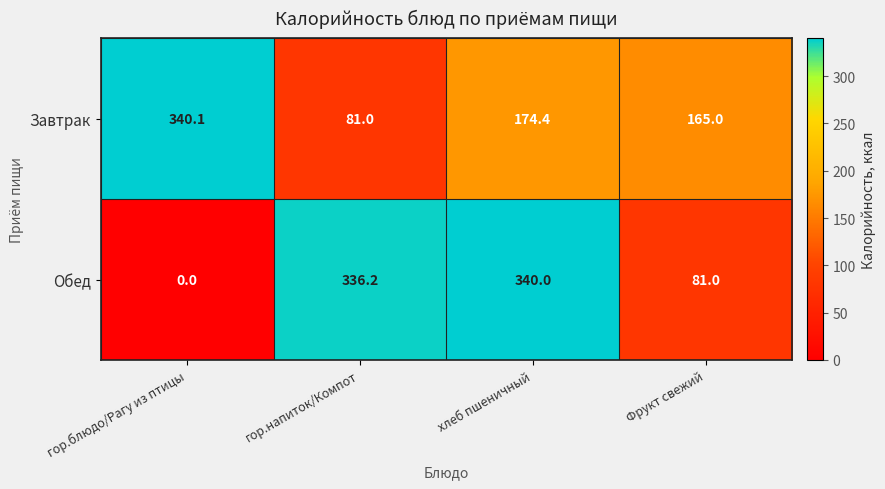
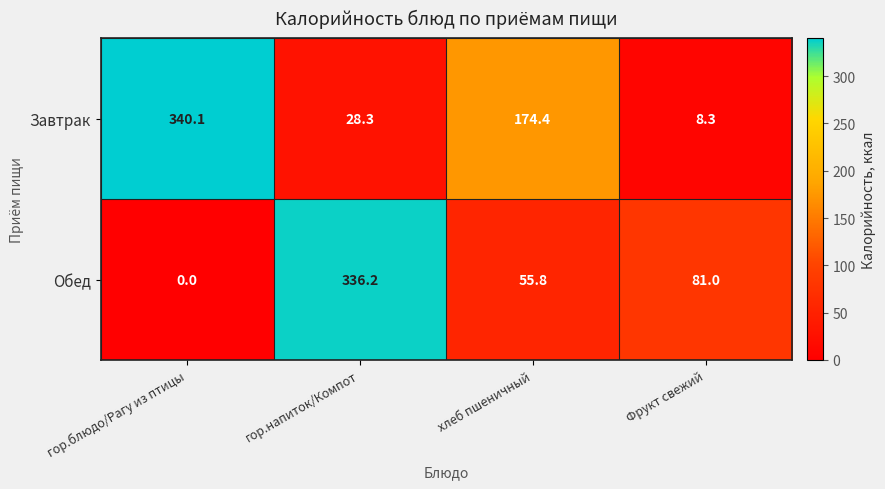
Завтрак, гор.напиток/Компот: 81.0 -> 28.3
Завтрак, Фрукт свежий: 165.0 -> 8.3
Обед, хлеб пшеничный: 340.0 -> 55.8
